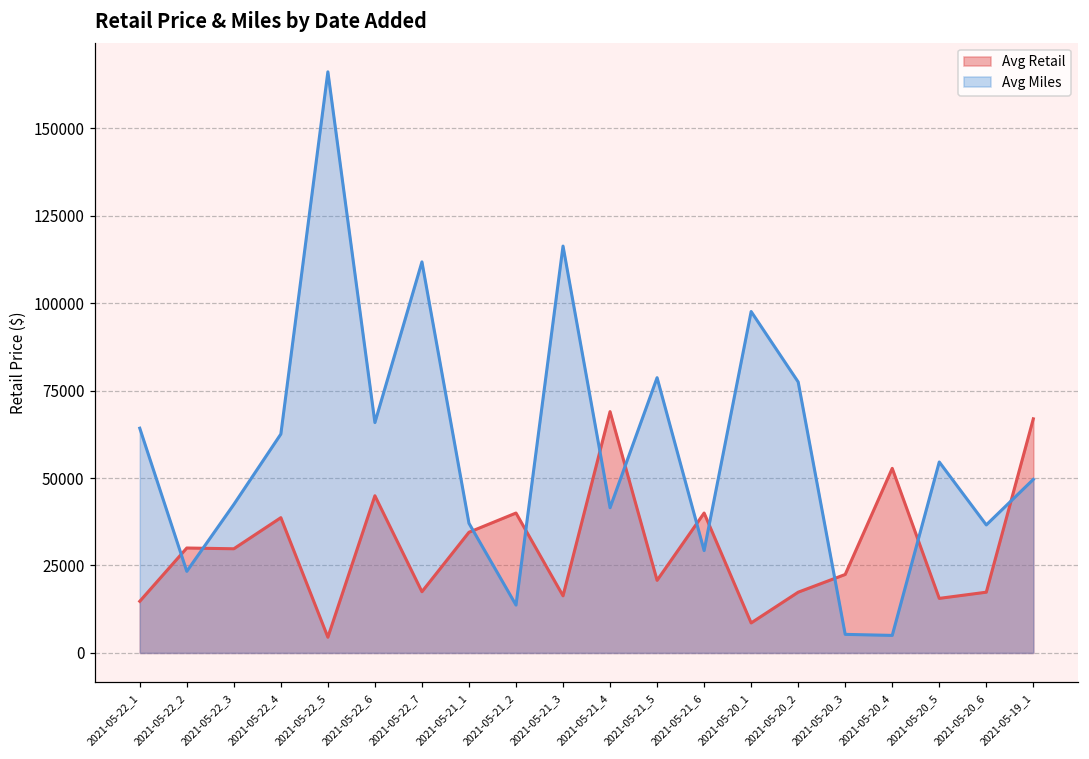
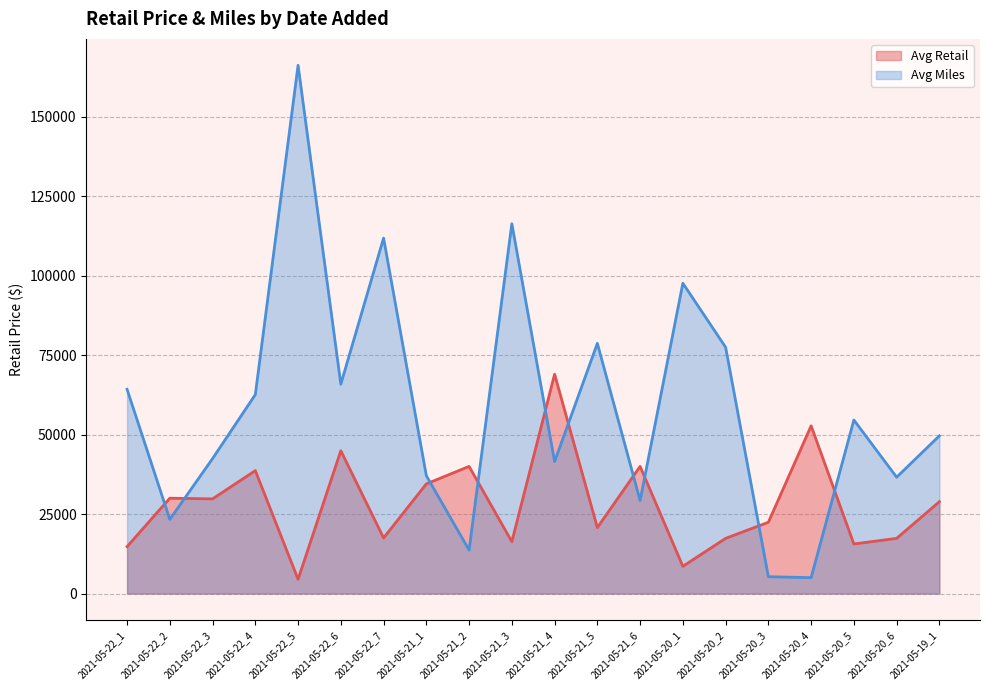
Avg Retail, 2021-05-19_1: 67000 -> 29000
